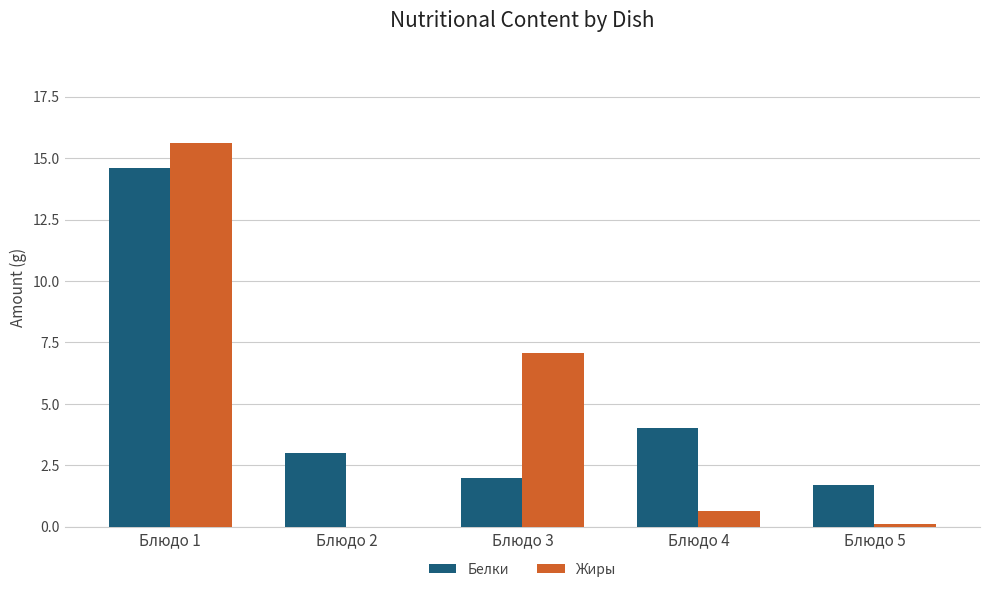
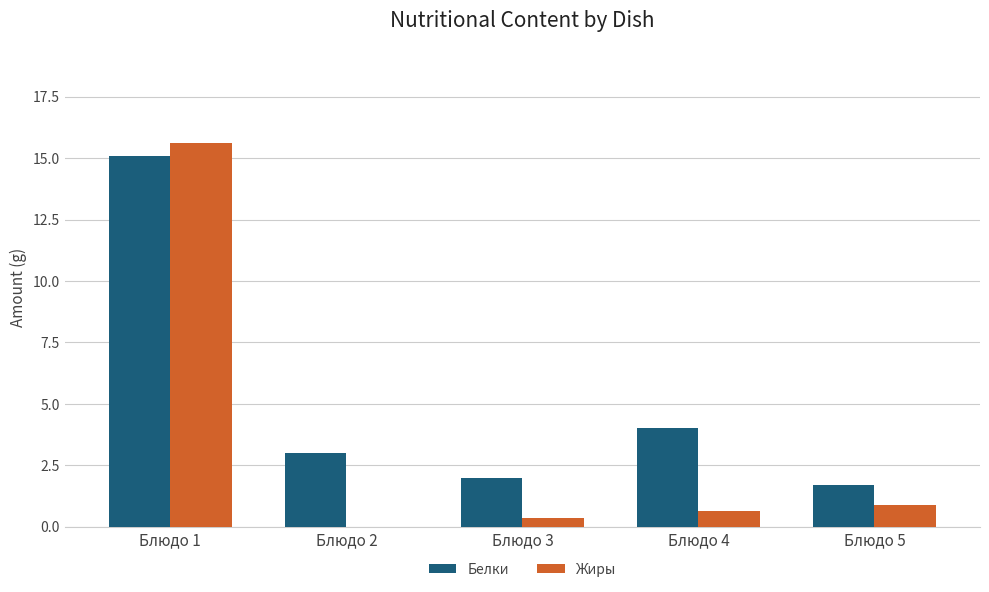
Белки, Блюдо 1: 14.6 -> 15.1
Жиры, Блюдо 3: 7.1 -> 0.4
Жиры, Блюдо 5: 0.1 -> 0.9
